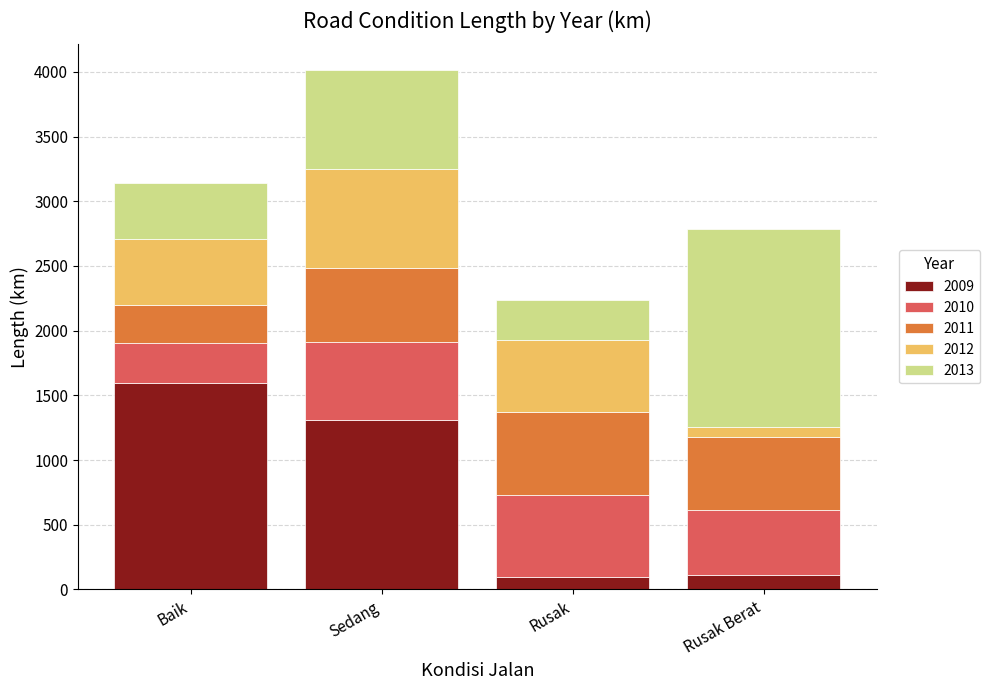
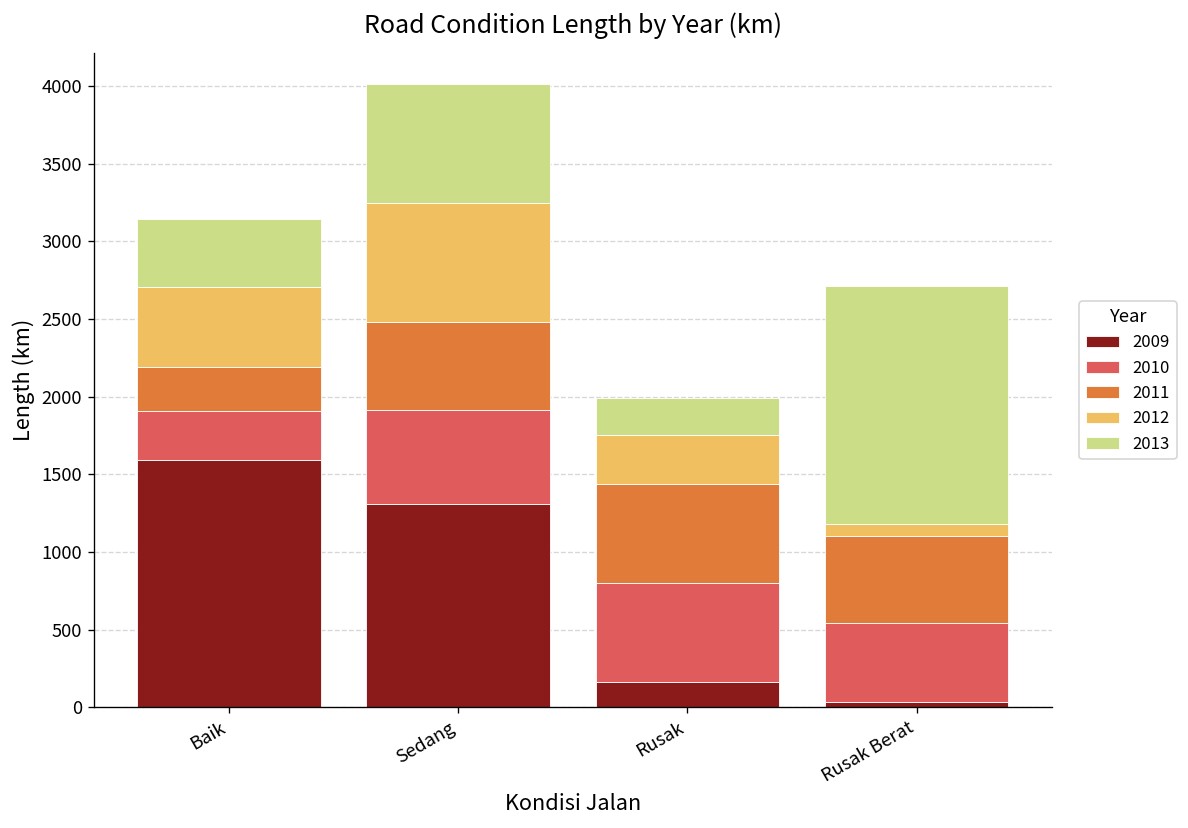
2009, Rusak: 90 -> 160
2012, Rusak: 560 -> 320
2013, Rusak: 310 -> 240
2009, Rusak Berat: 110 -> 40
